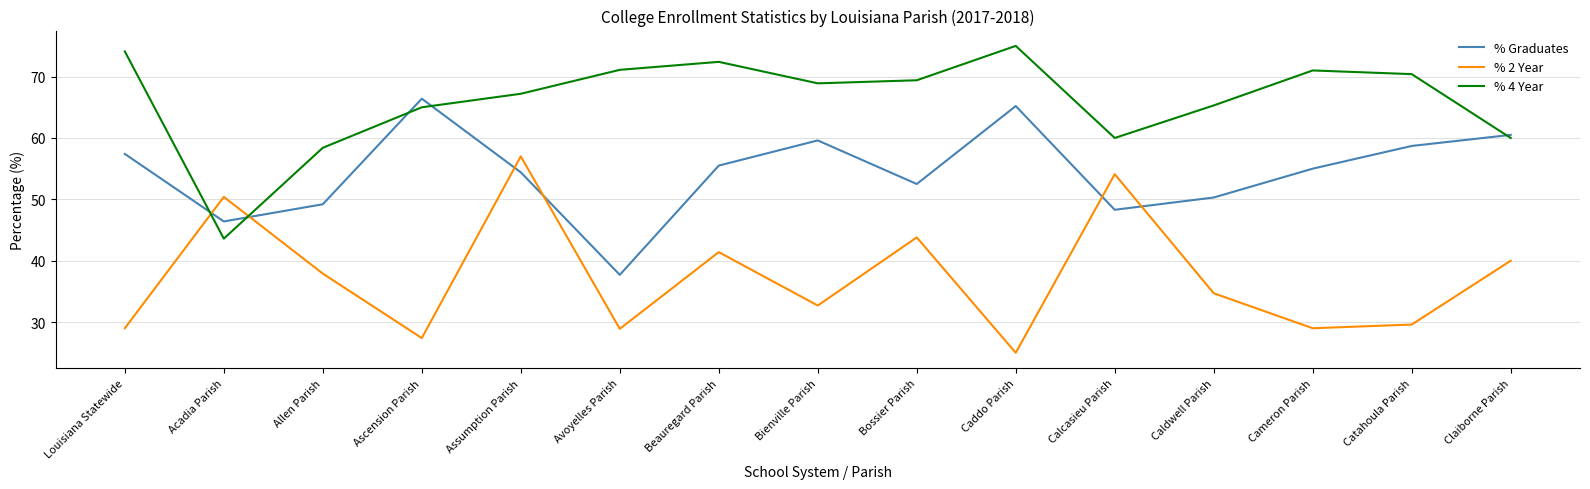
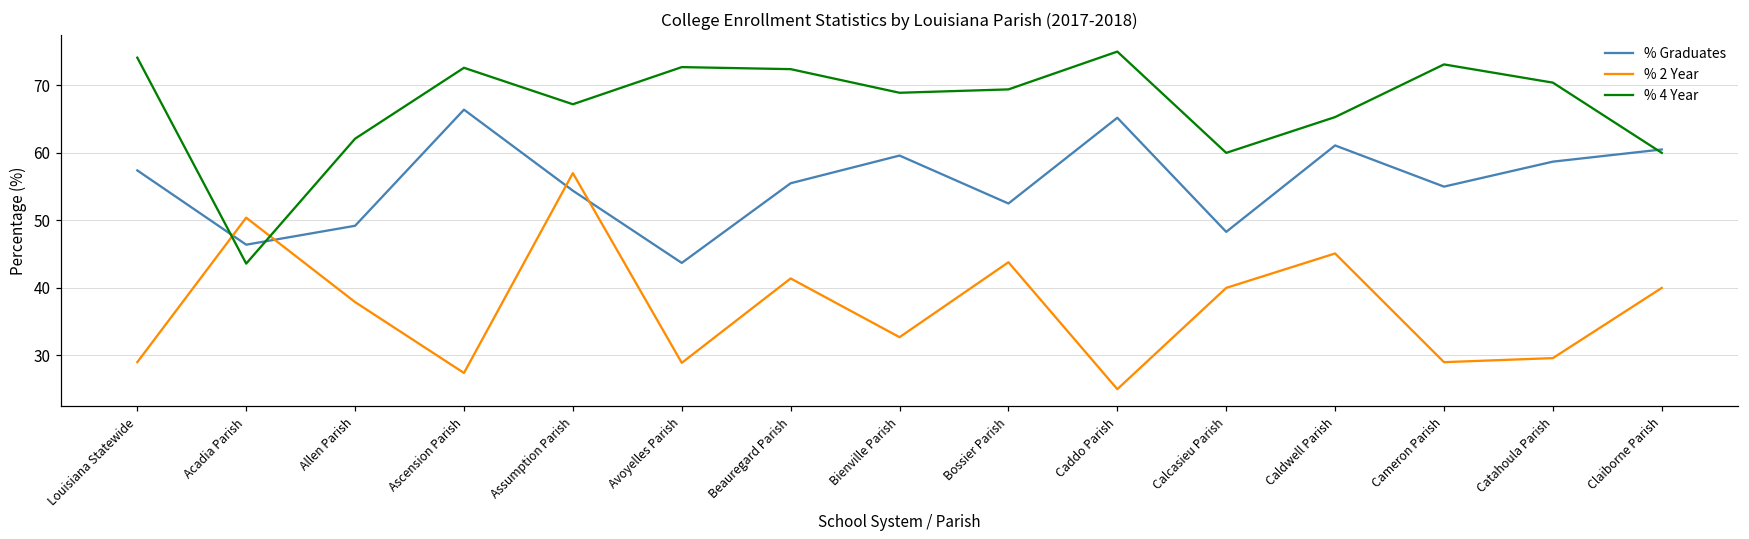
% 4 Year, Allen Parish: 58 -> 62
% 4 Year, Ascension Parish: 65 -> 73
% Graduates, Avoyelles Parish: 38 -> 44
% 4 Year, Avoyelles Parish: 71 -> 73
% 2 Year, Calcasieu Parish: 54 -> 40
% Graduates, Caldwell Parish: 50 -> 61
% 2 Year, Caldwell Parish: 35 -> 45
% 4 Year, Cameron Parish: 71 -> 73
